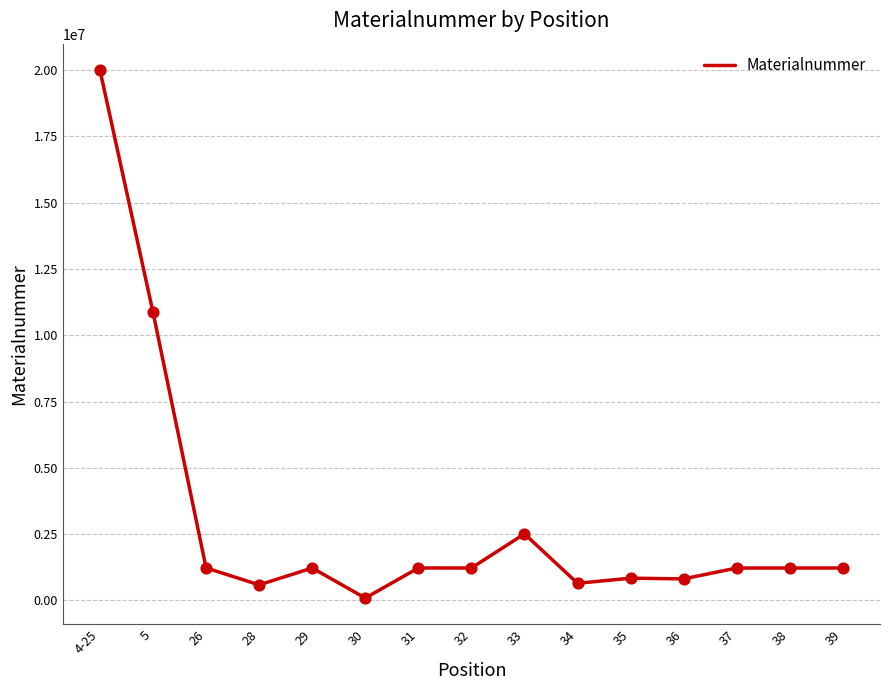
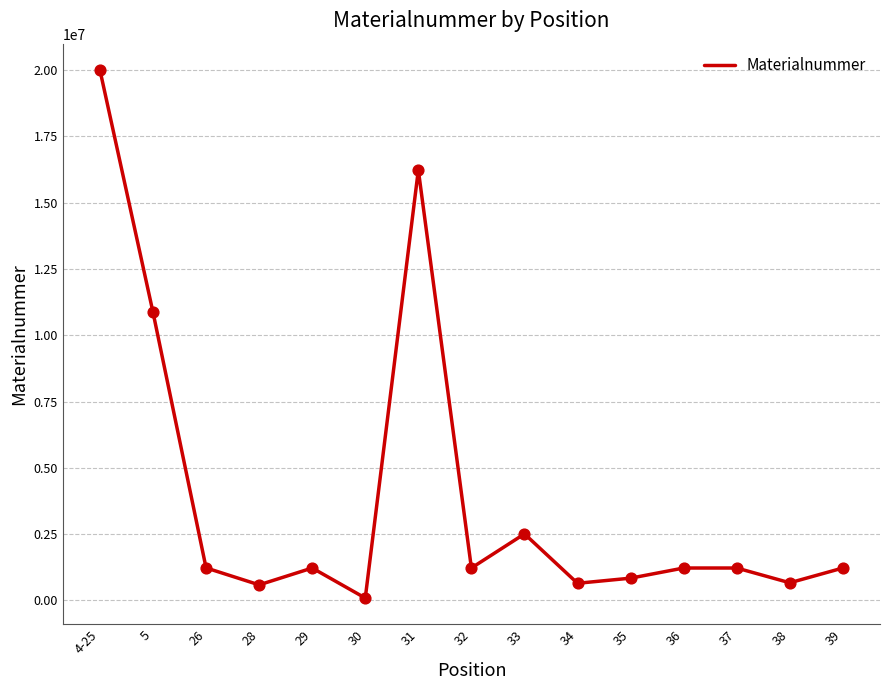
31: 1200000 -> 16200000
36: 800000 -> 1200000
38: 1200000 -> 700000
